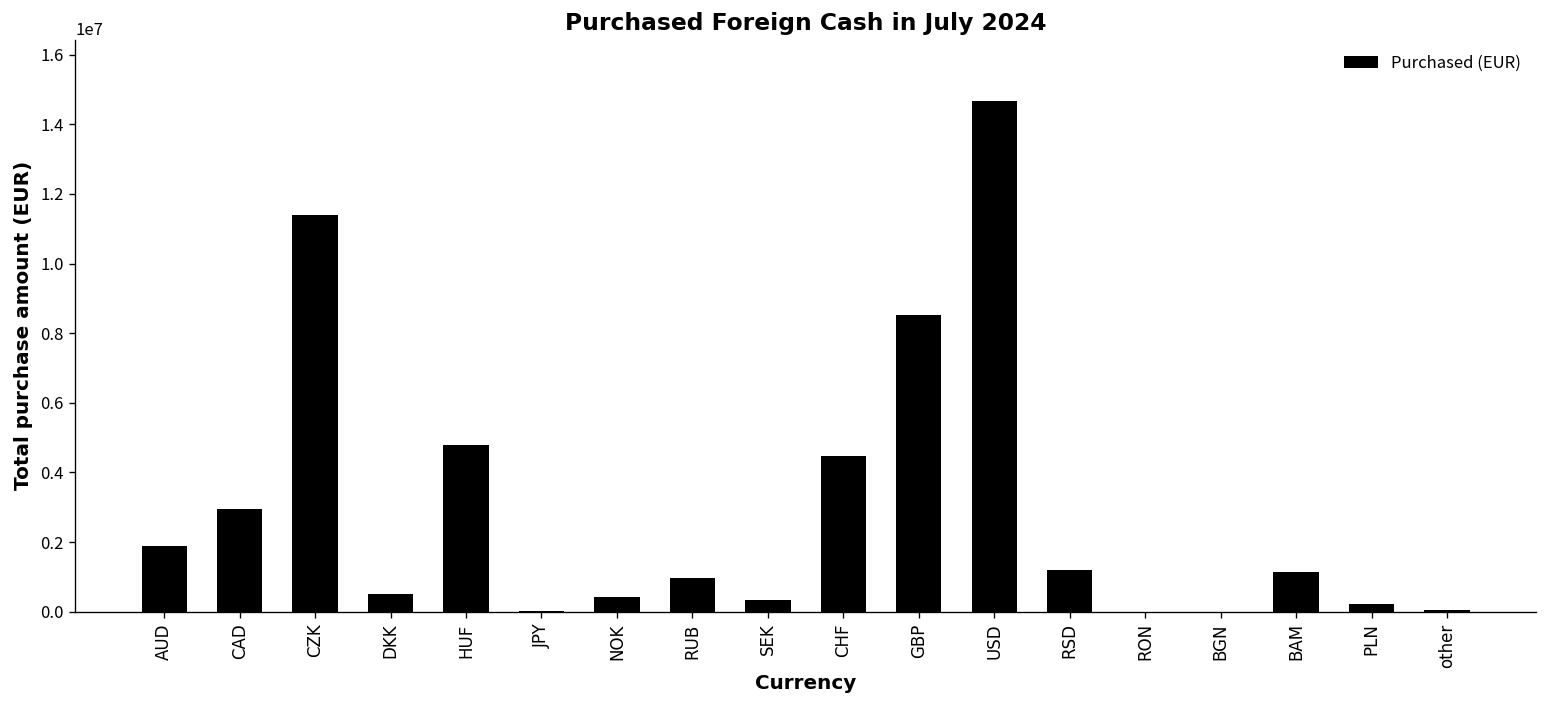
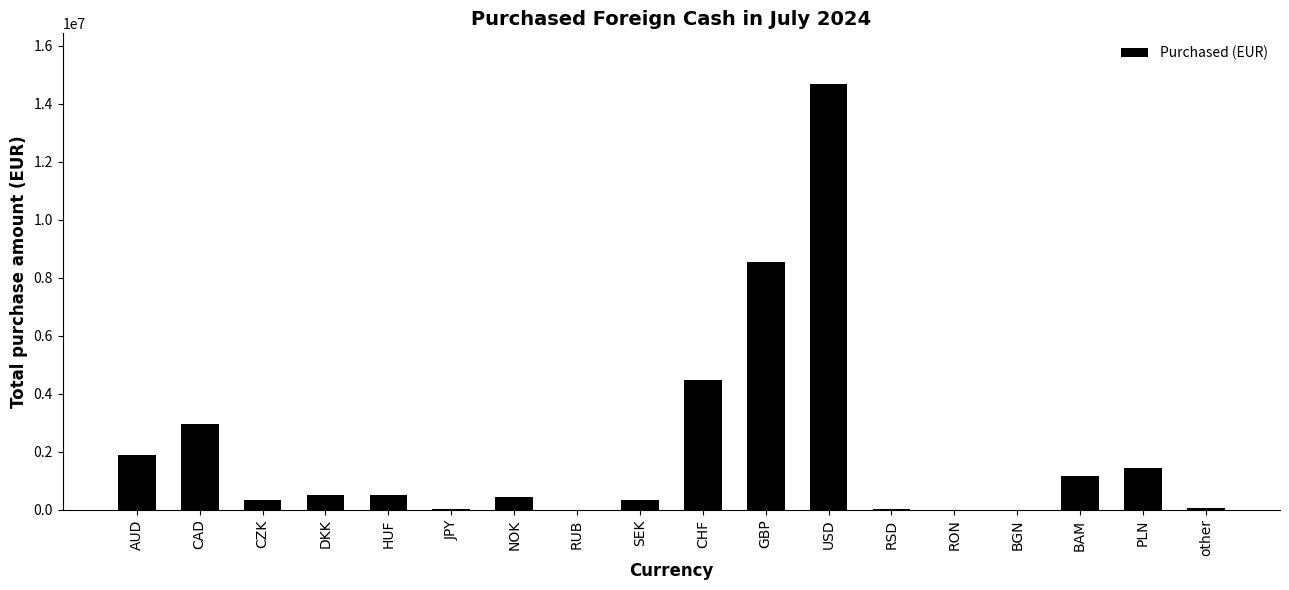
CZK: 11400000 -> 400000
HUF: 4800000 -> 500000
RUB: 1000000 -> 0
RSD: 1200000 -> 0
PLN: 200000 -> 1500000
